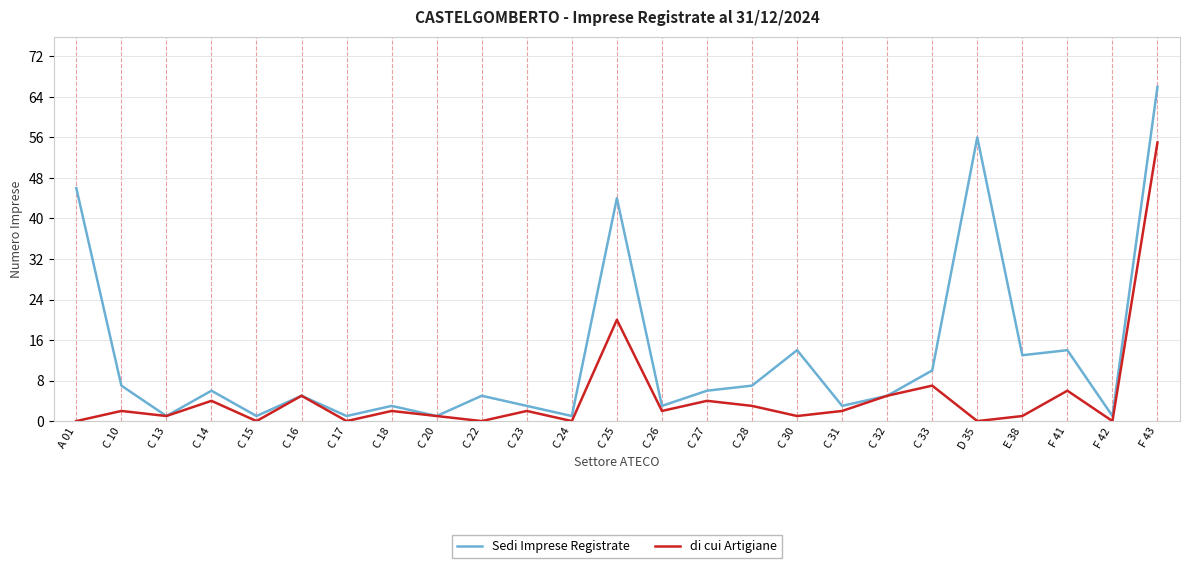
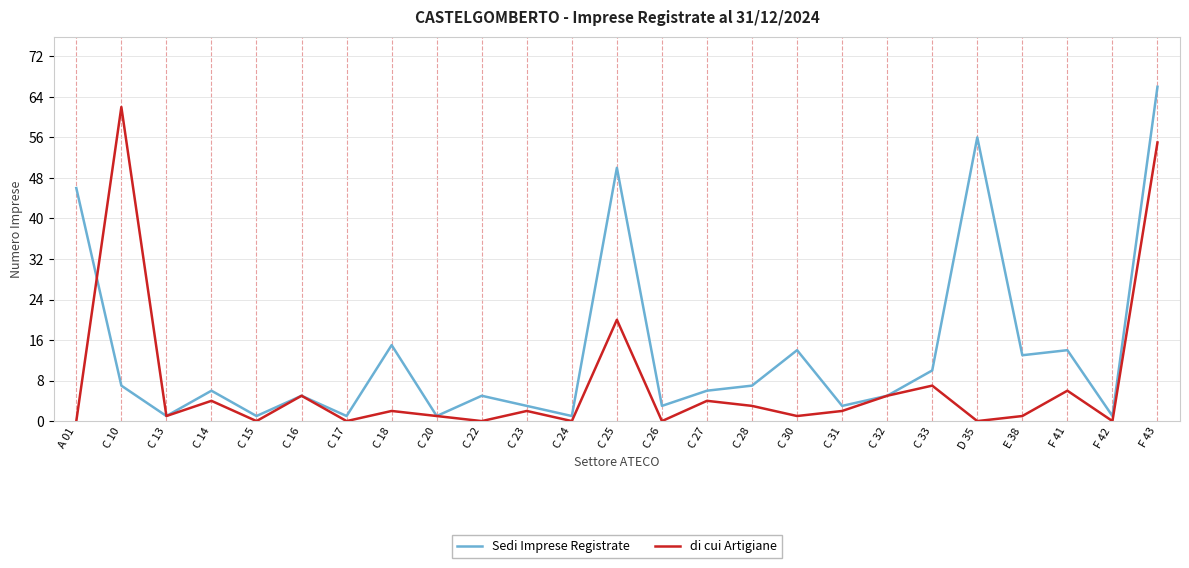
di cui Artigiane, C 10: 2 -> 62
Sedi Imprese Registrate, C 18: 3 -> 15
Sedi Imprese Registrate, C 25: 44 -> 50
di cui Artigiane, C 26: 2 -> 0
